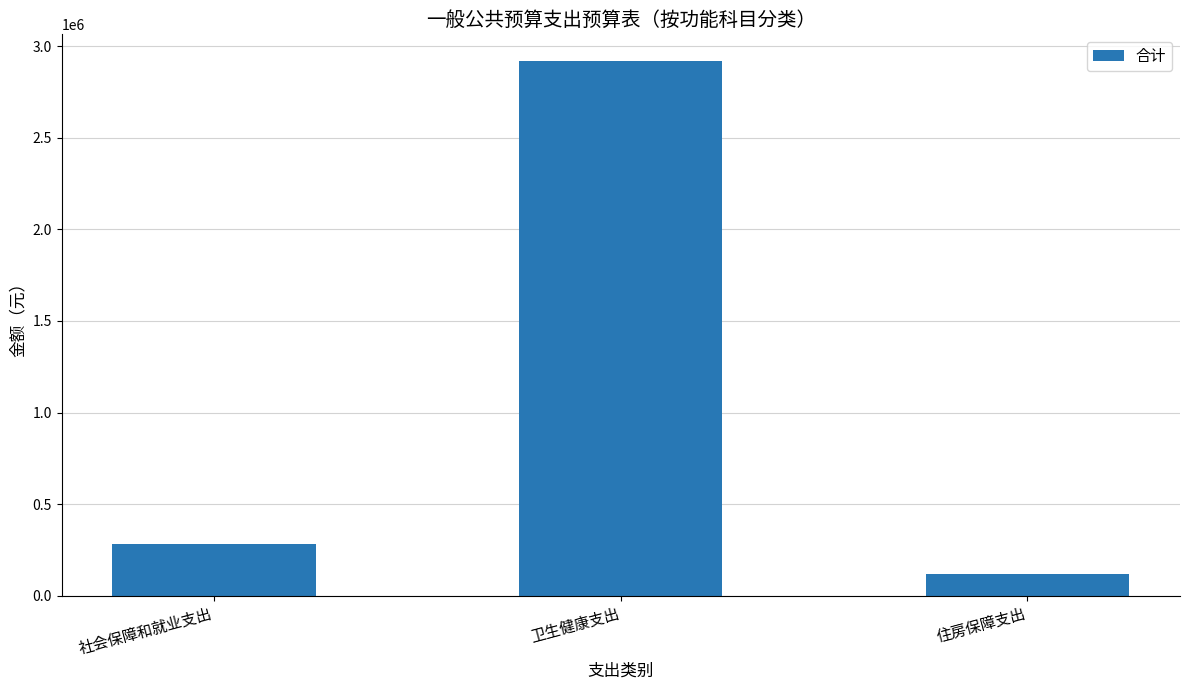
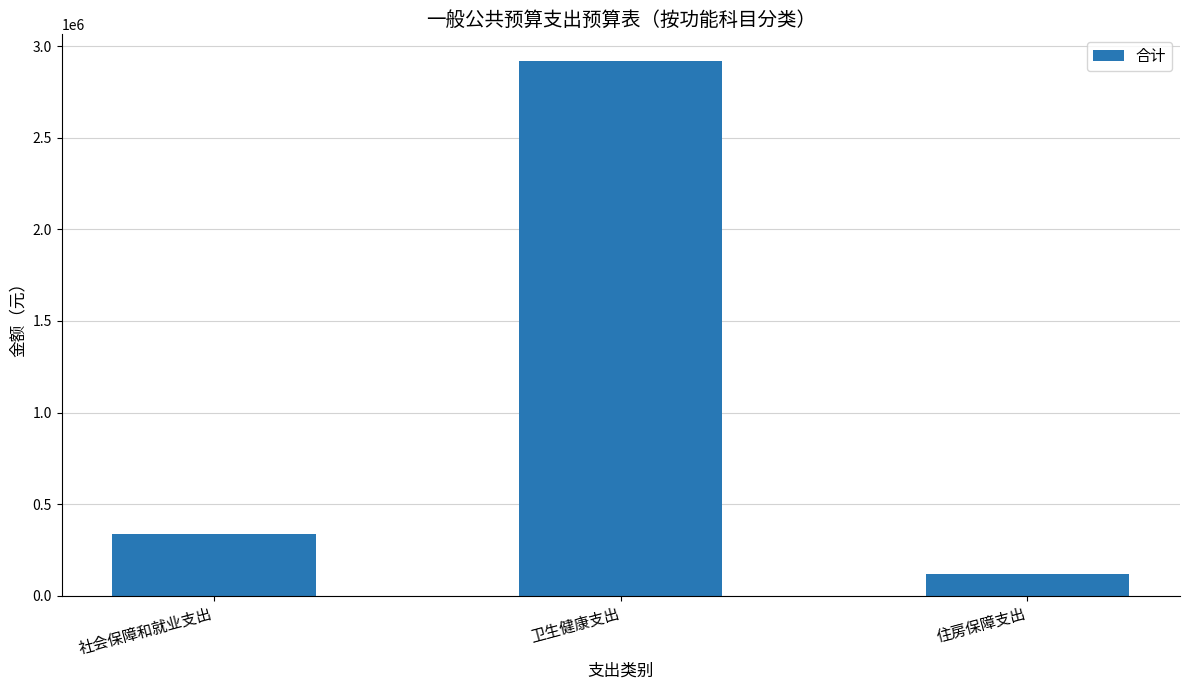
社会保障和就业支出: 280000 -> 330000
